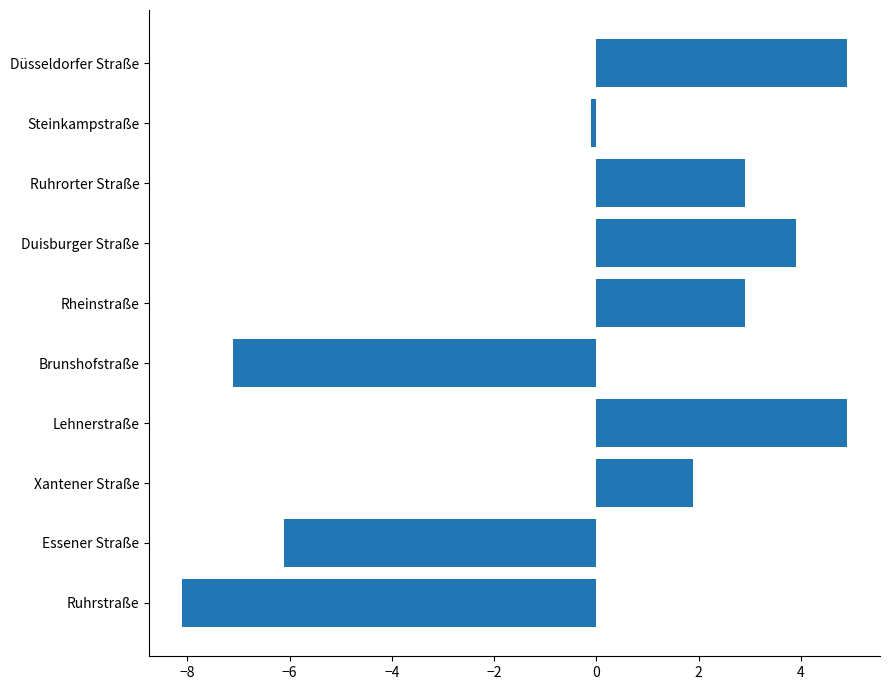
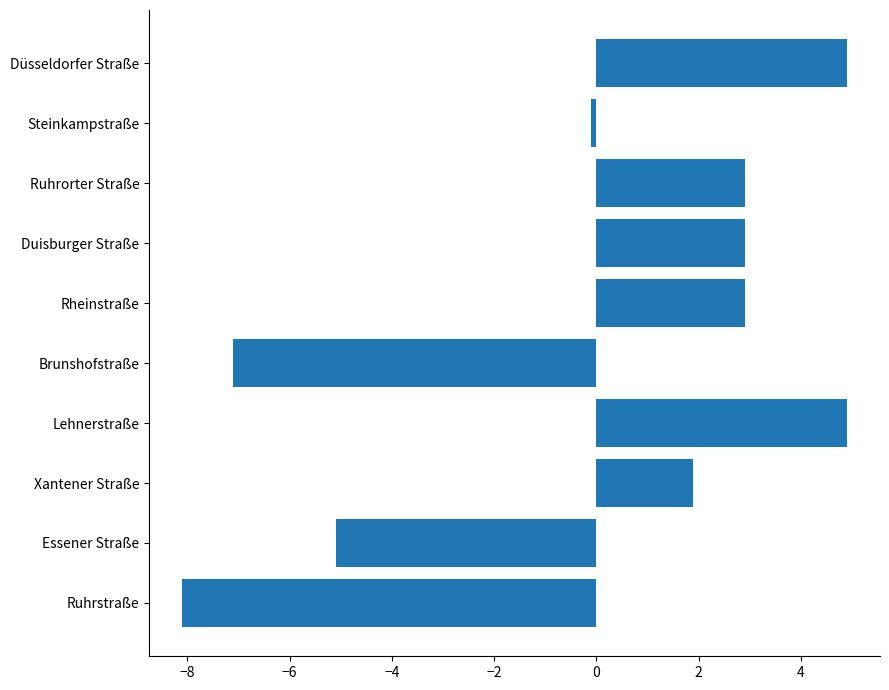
Duisburger Straße: 3.9 -> 2.9
Essener Straße: -6.1 -> -5.1
